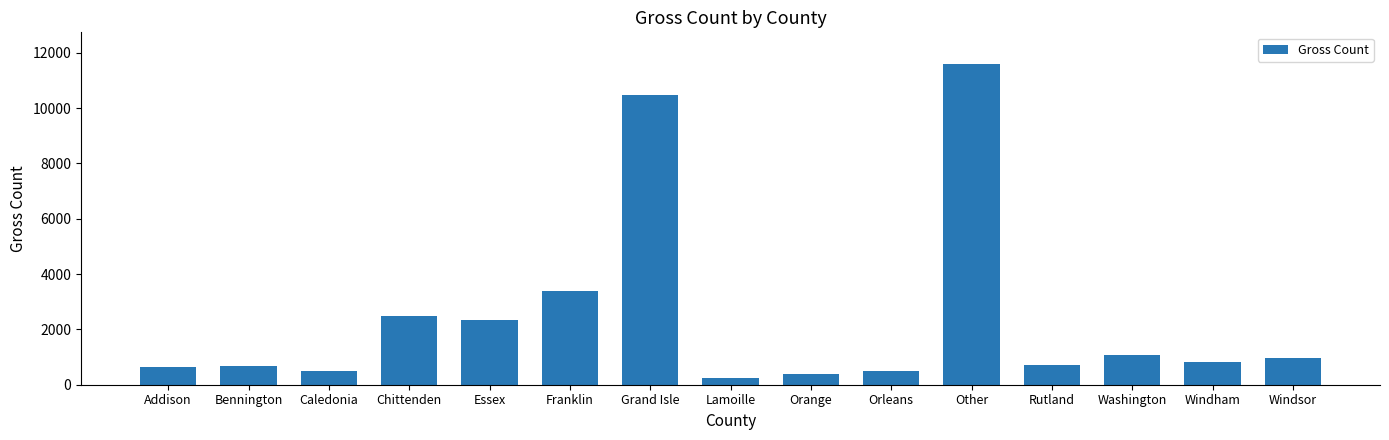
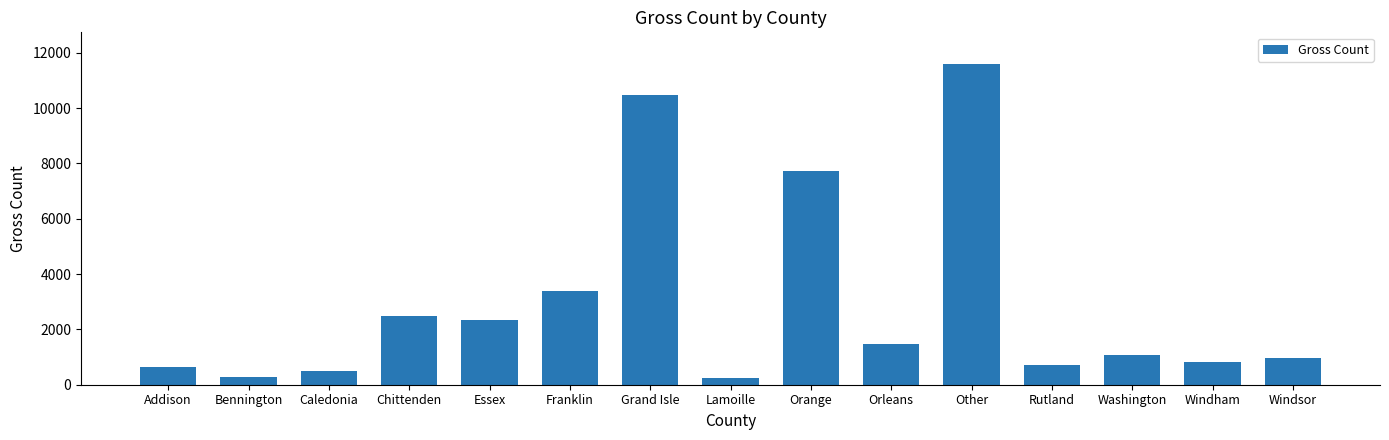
Bennington: 700 -> 300
Orange: 400 -> 7700
Orleans: 500 -> 1500
